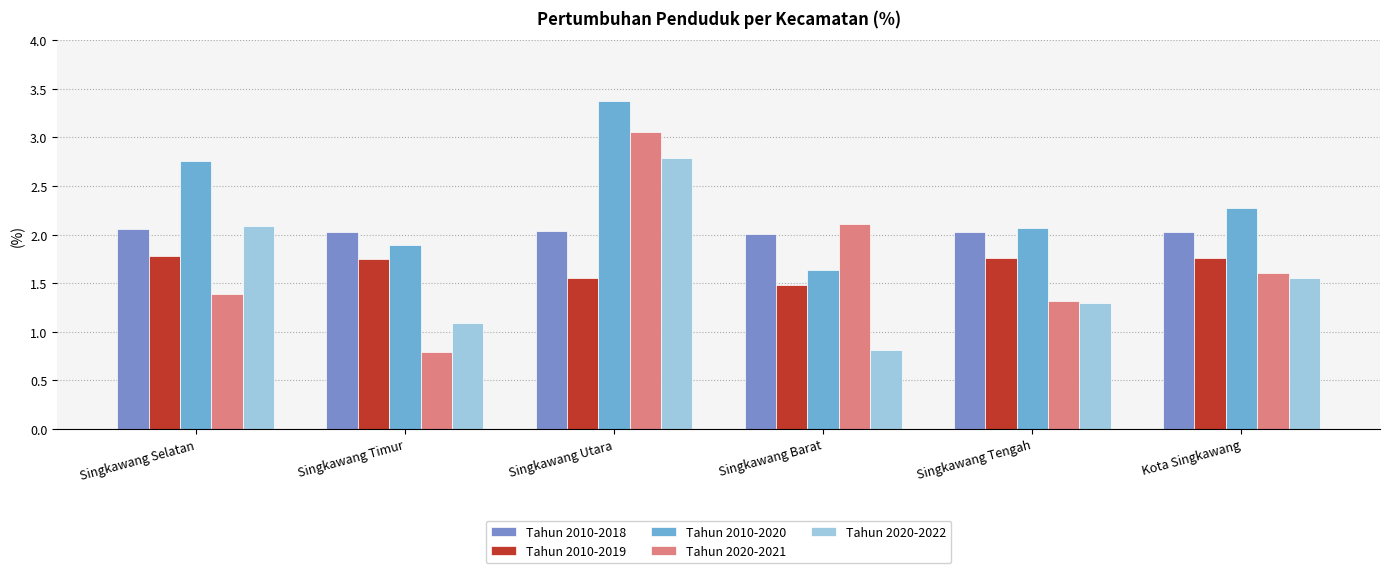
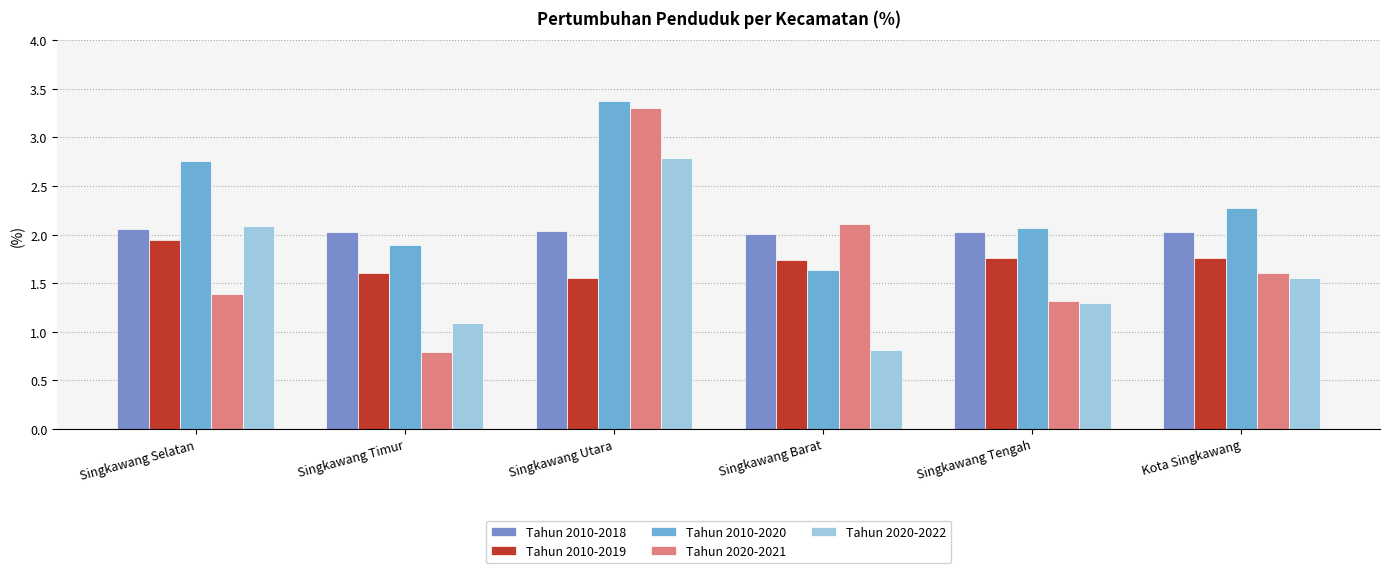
Tahun 2010-2019, Singkawang Selatan: 1.8 -> 1.9
Tahun 2010-2019, Singkawang Timur: 1.8 -> 1.6
Tahun 2020-2021, Singkawang Utara: 3.1 -> 3.3
Tahun 2010-2019, Singkawang Barat: 1.5 -> 1.7
